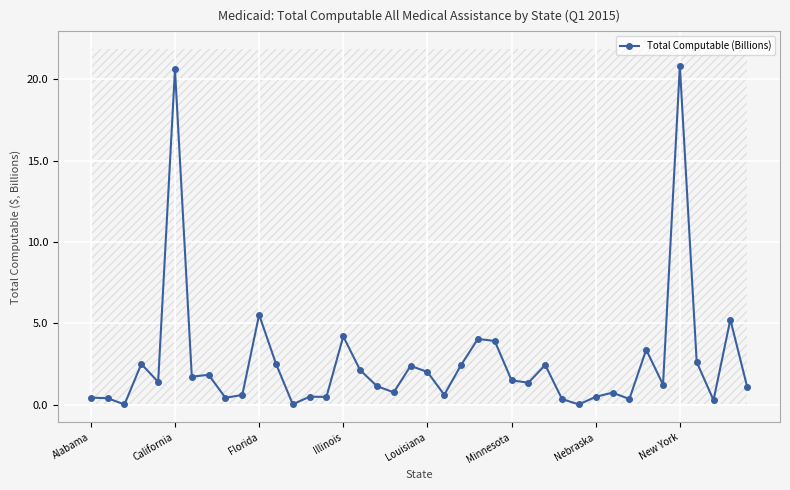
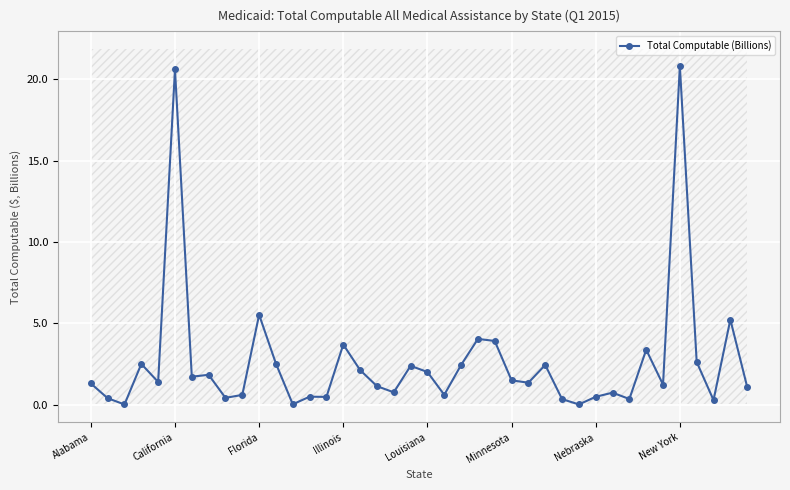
Total Computable (Billions), Alabama: 0.4 -> 1.3
Total Computable (Billions), Illinois: 4.2 -> 3.7
